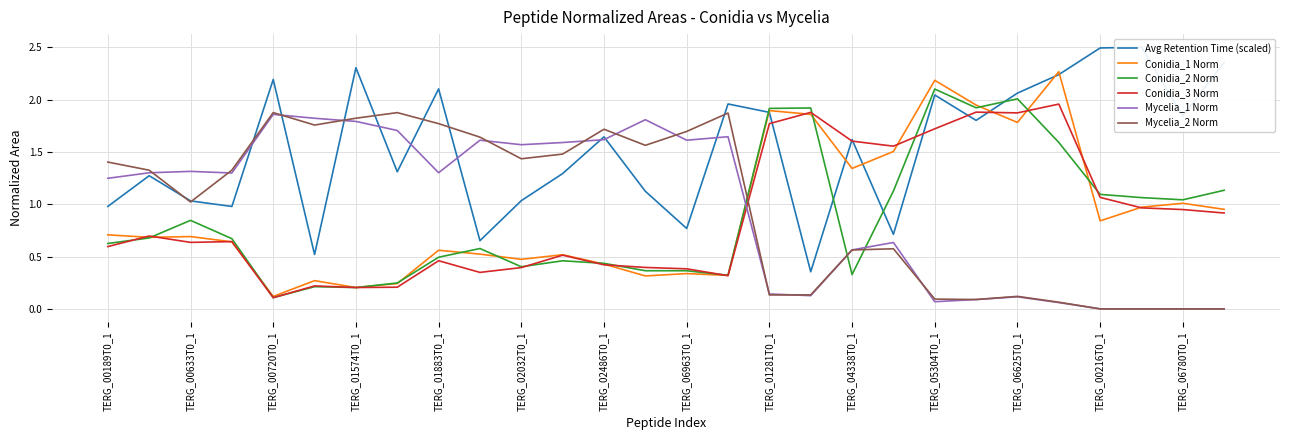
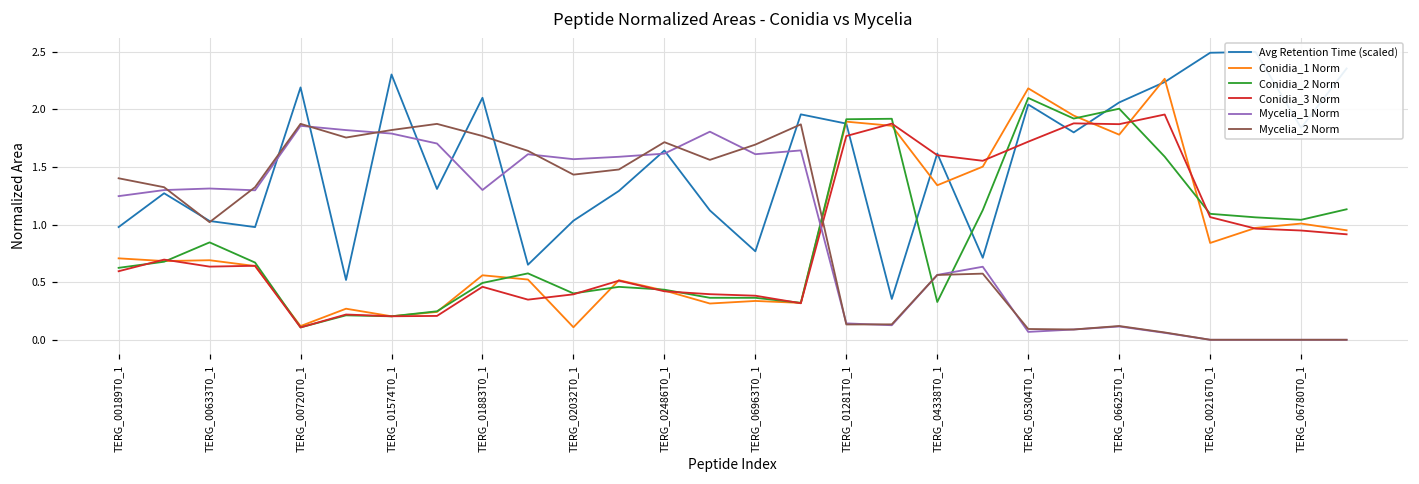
Conidia_1 Norm, TERG_02032T0_1: 0.47 -> 0.11
